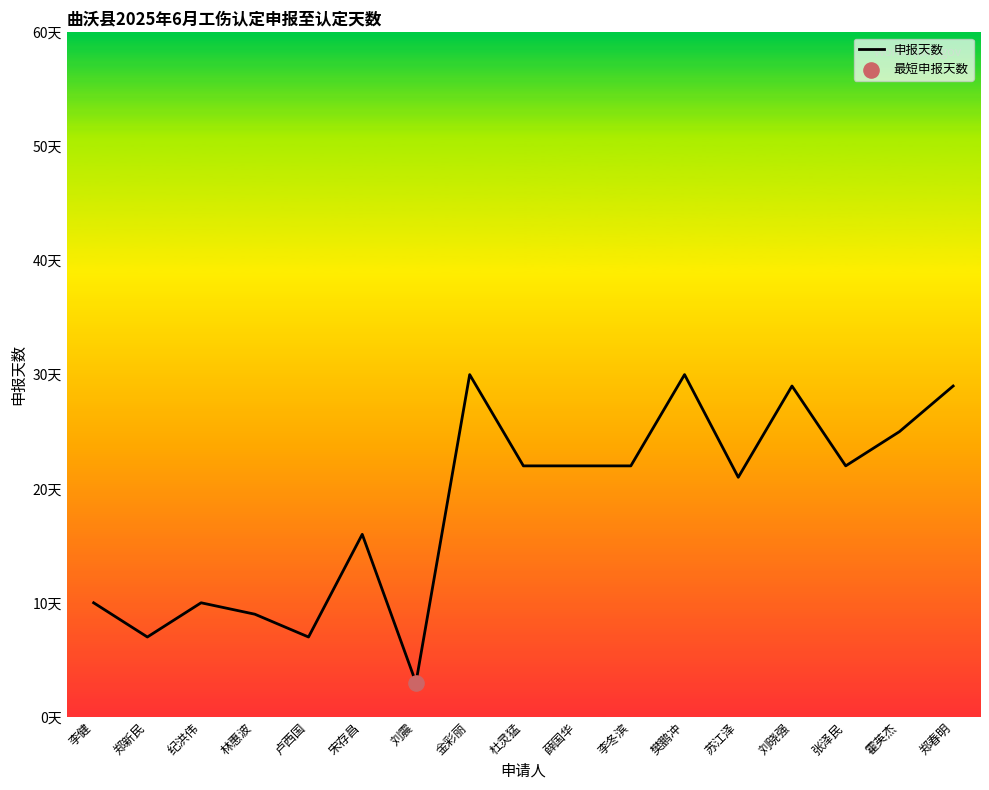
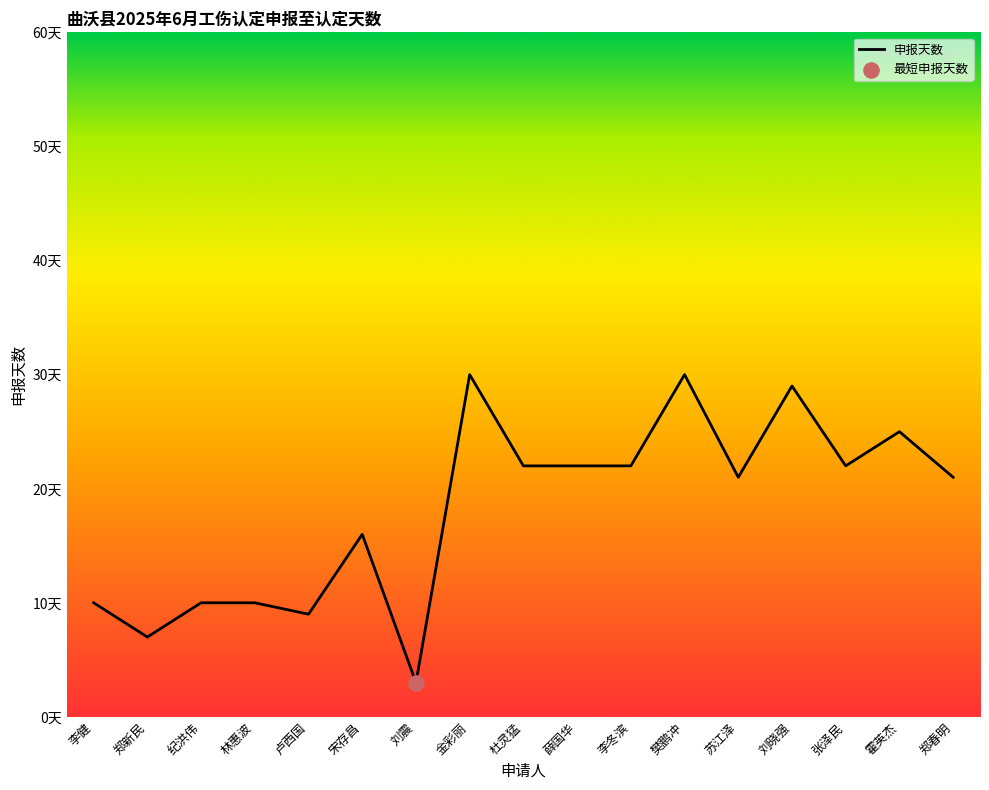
申报天数, 林惠波: 9天 -> 10天
申报天数, 卢西国: 7天 -> 9天
申报天数, 郑春明: 29天 -> 21天
